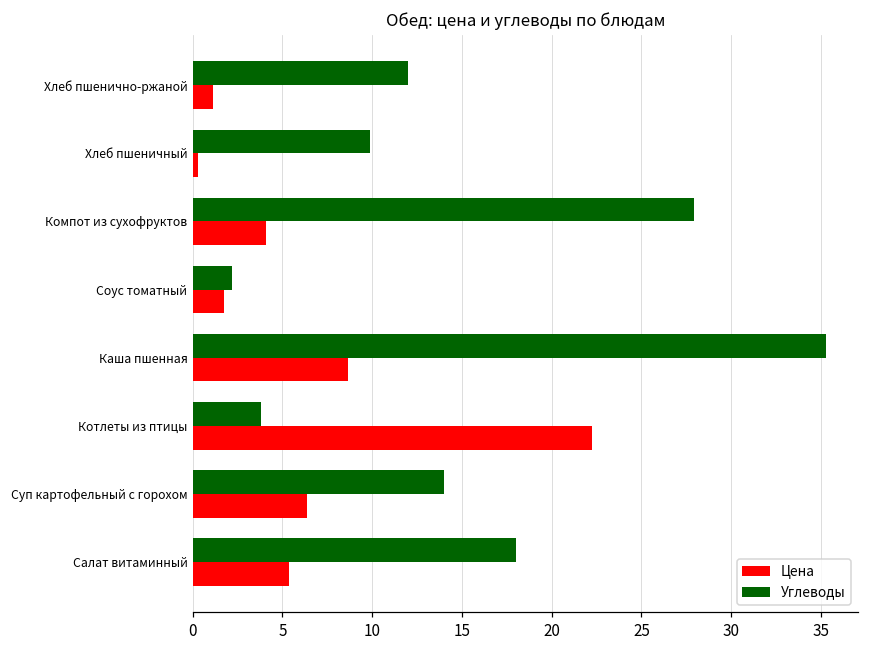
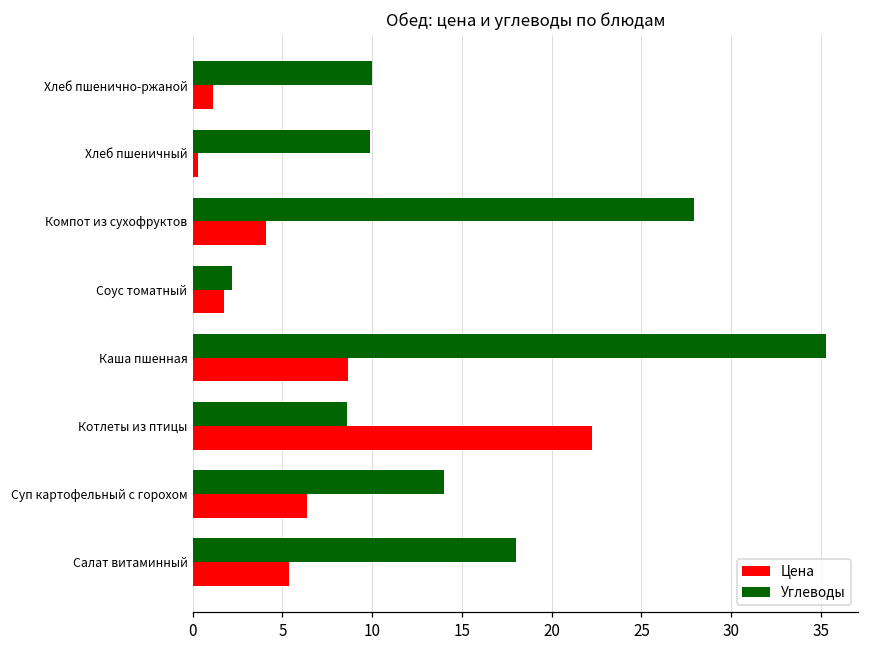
Углеводы, Хлеб пшенично-ржаной: 12 -> 10
Углеводы, Котлеты из птицы: 3.8 -> 8.6
